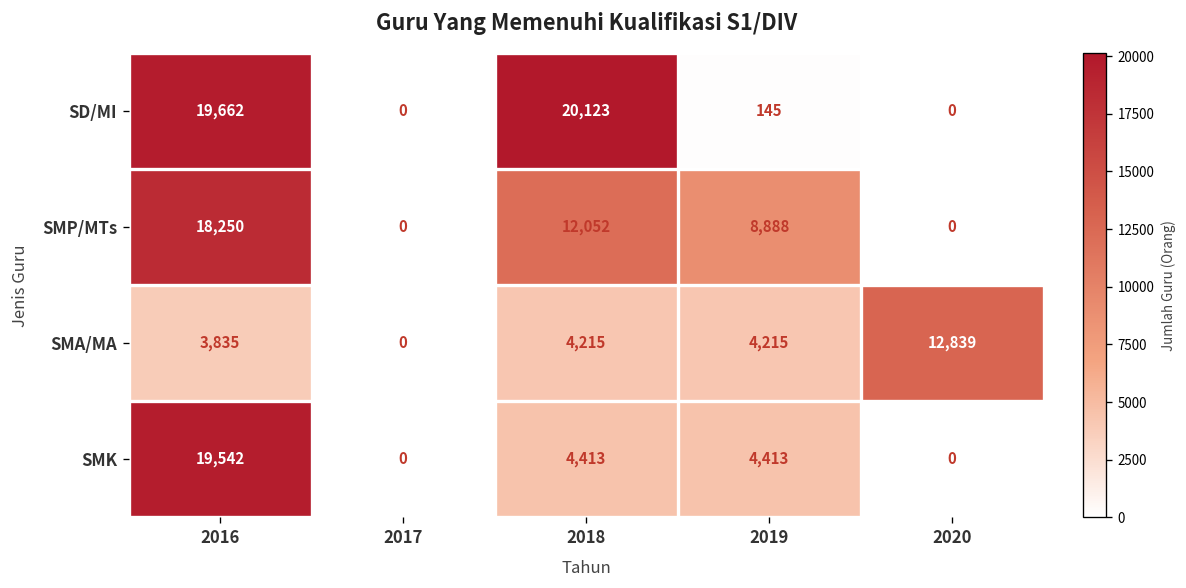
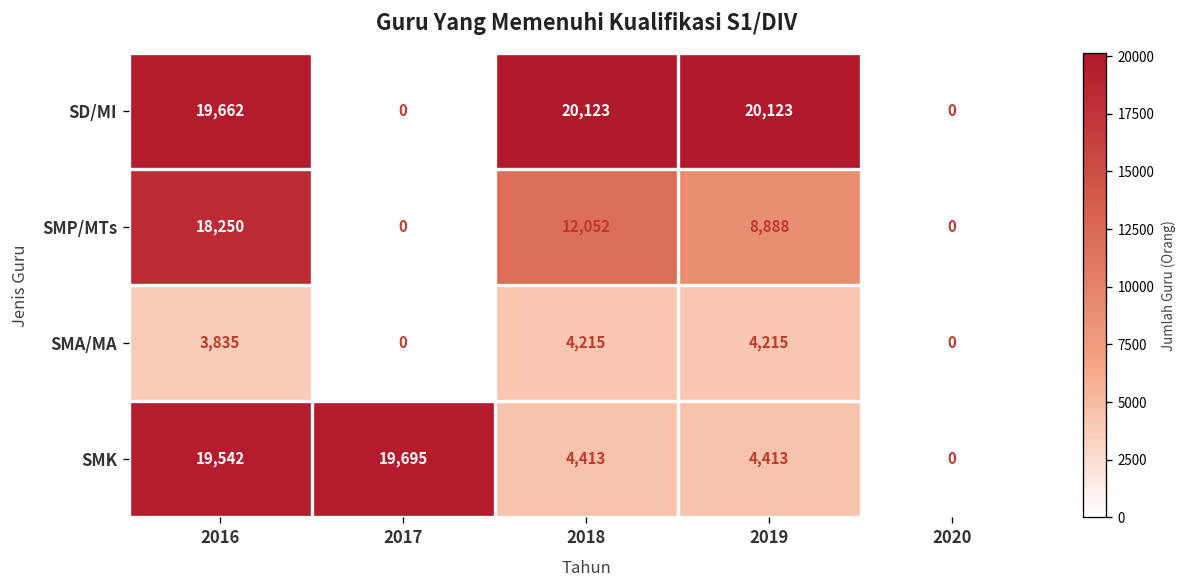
SD/MI, 2019: 145 -> 20,123
SMA/MA, 2020: 12,839 -> 0
SMK, 2017: 0 -> 19,695
